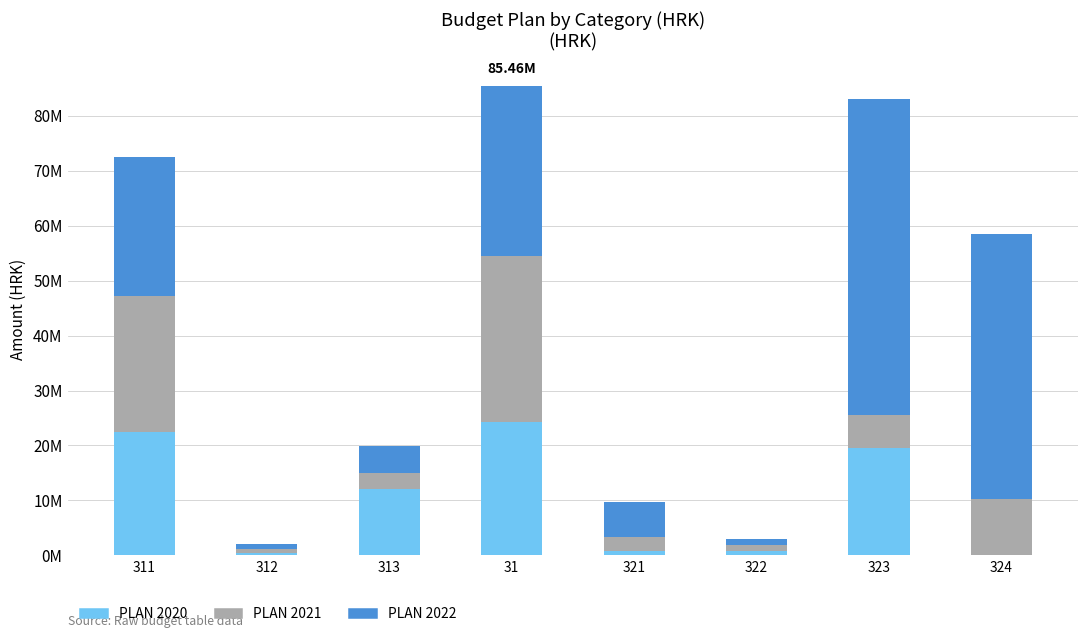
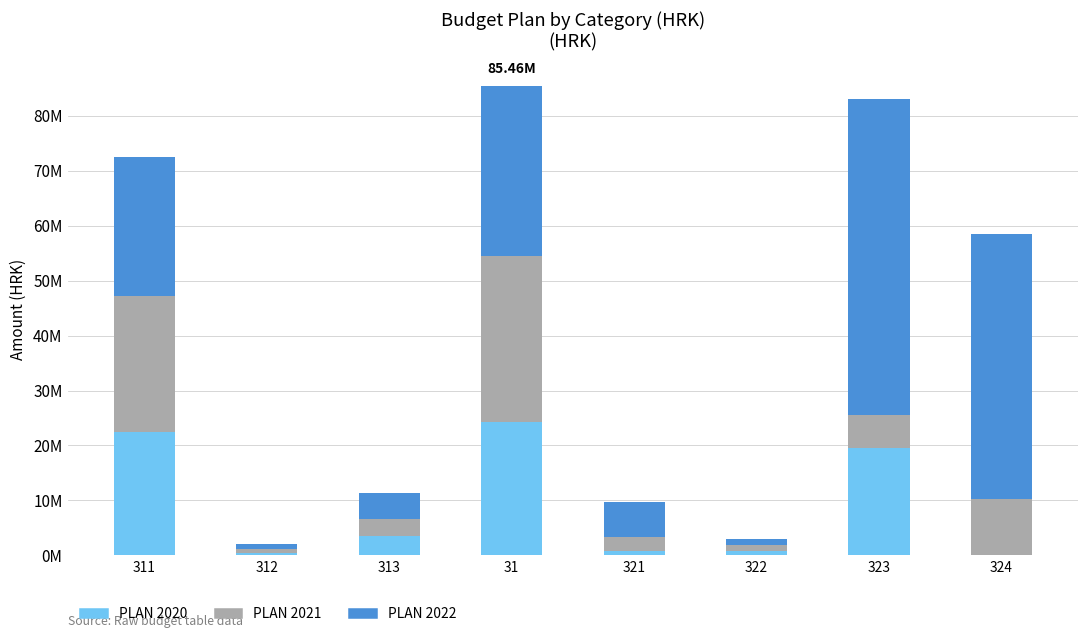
PLAN 2020, 313: 12000000 -> 4000000
